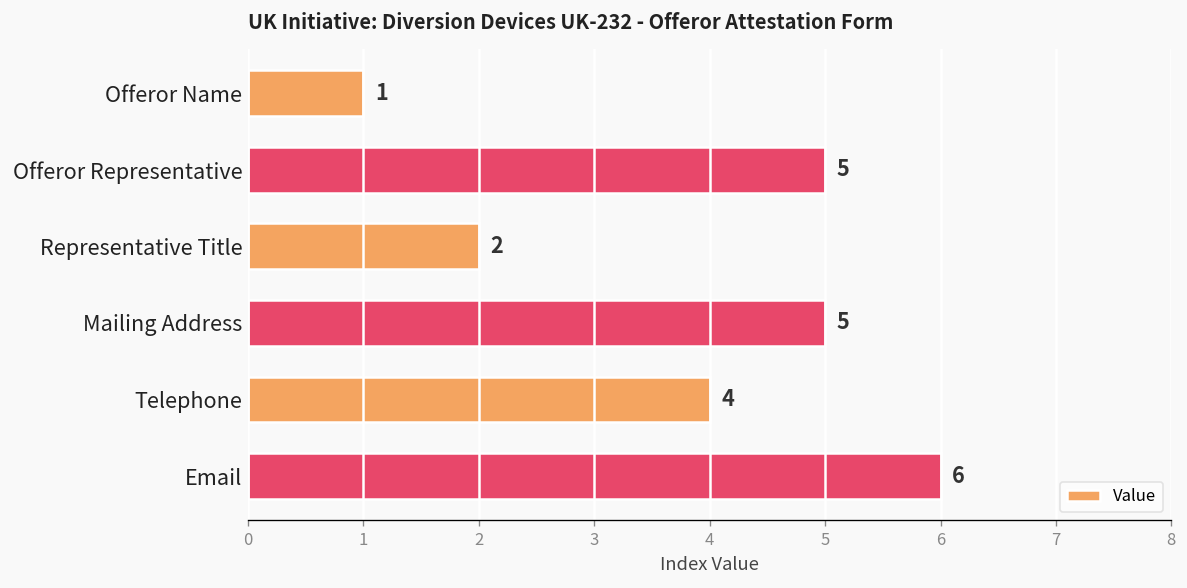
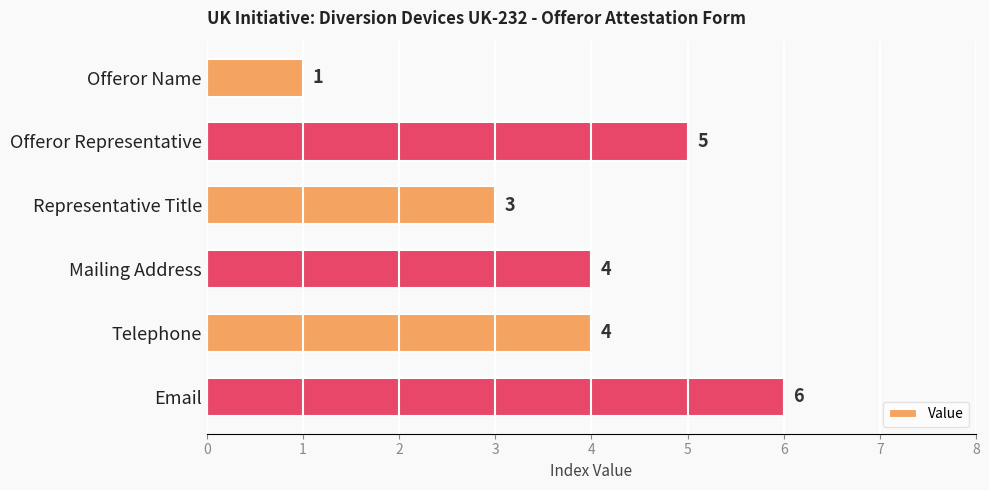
Representative Title: 2 -> 3
Mailing Address: 5 -> 4
